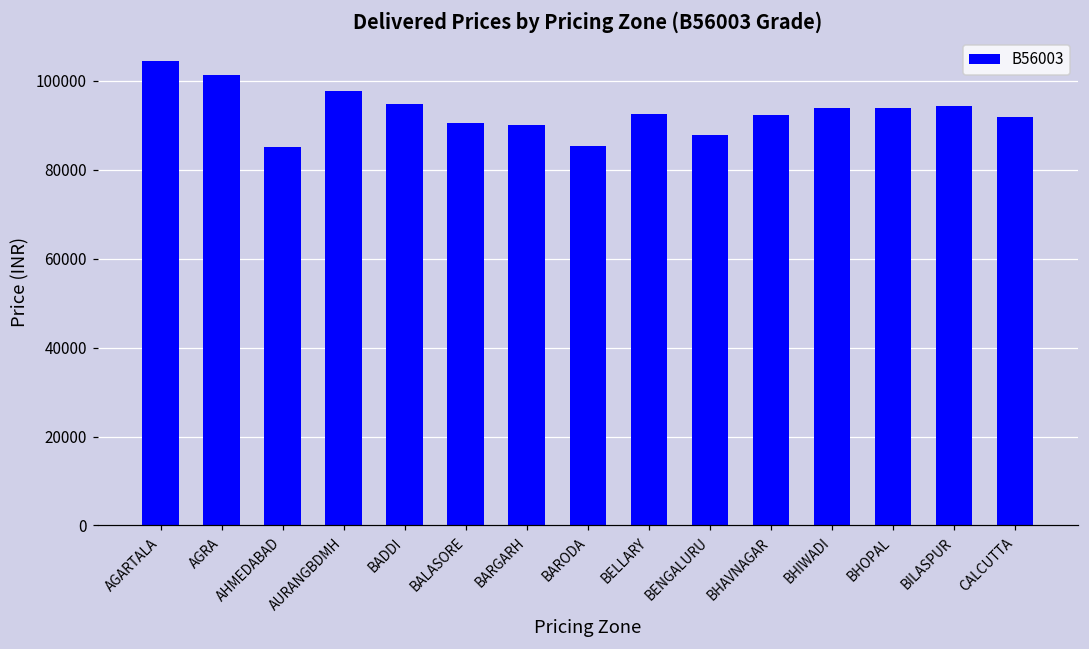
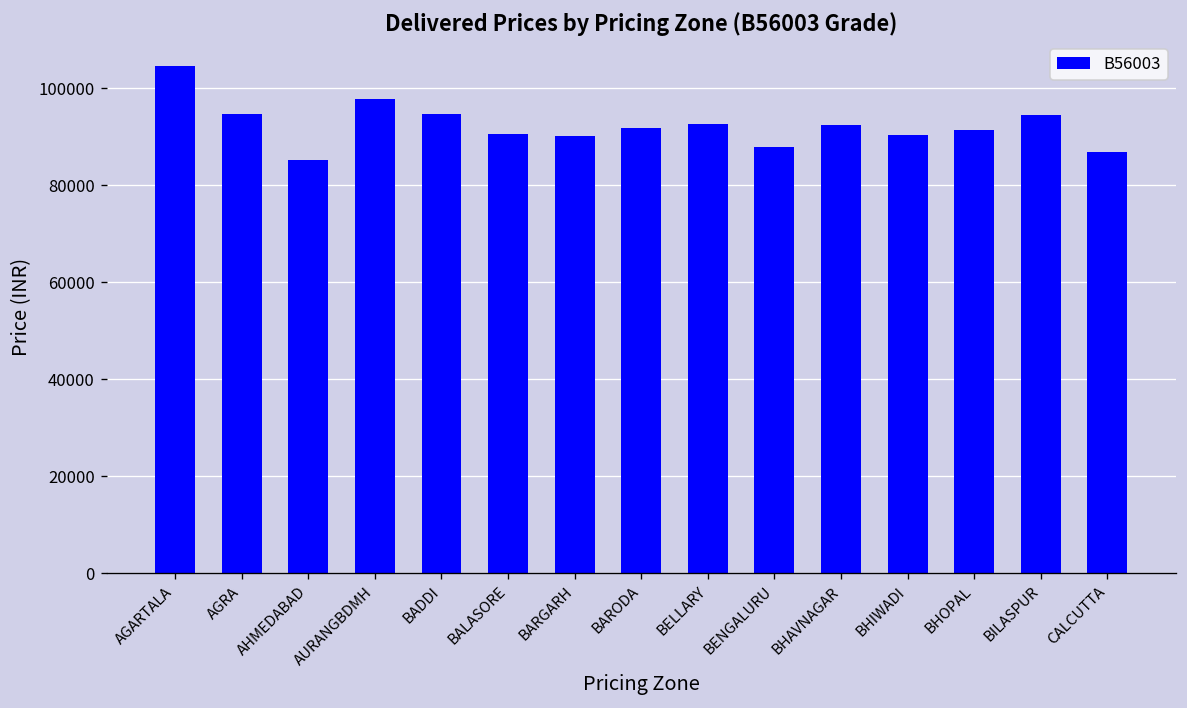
AGRA: 101000 -> 95000
BARODA: 85000 -> 92000
BHIWADI: 94000 -> 90000
BHOPAL: 94000 -> 91000
CALCUTTA: 92000 -> 87000
